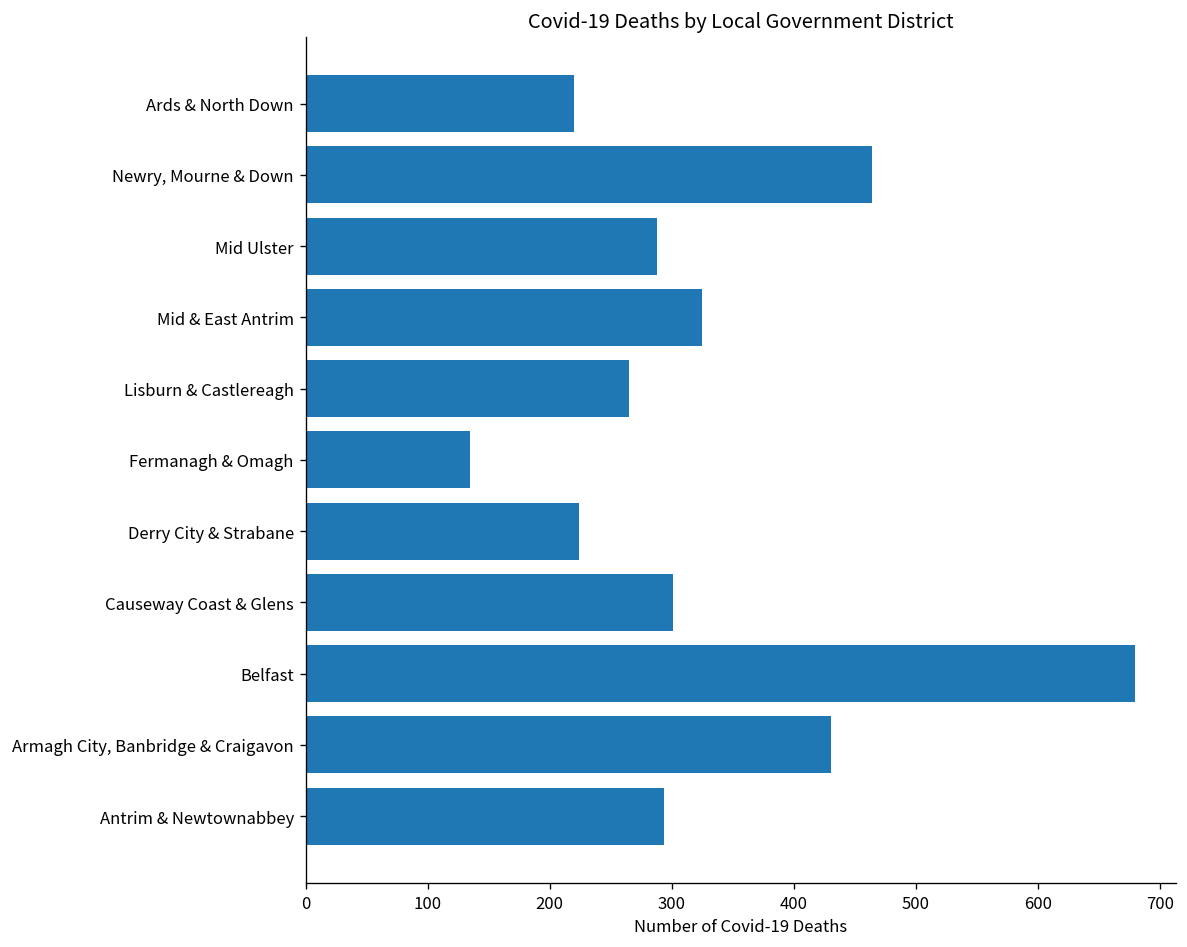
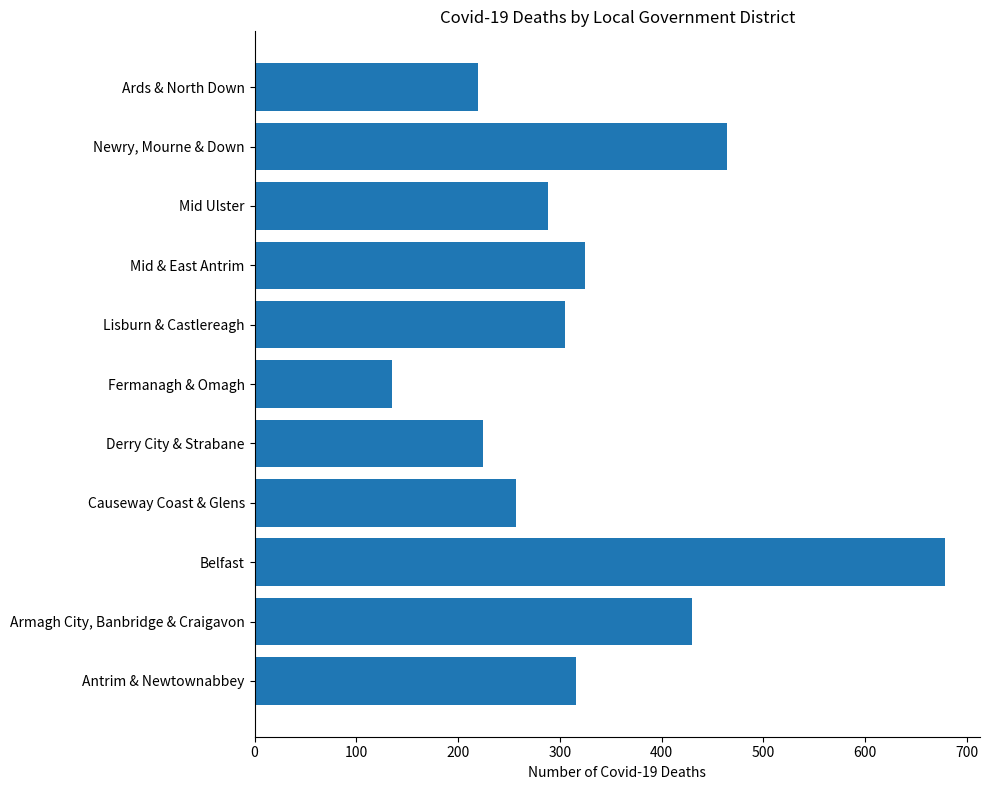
Lisburn & Castlereagh: 265 -> 305
Causeway Coast & Glens: 301 -> 257
Antrim & Newtownabbey: 294 -> 316
